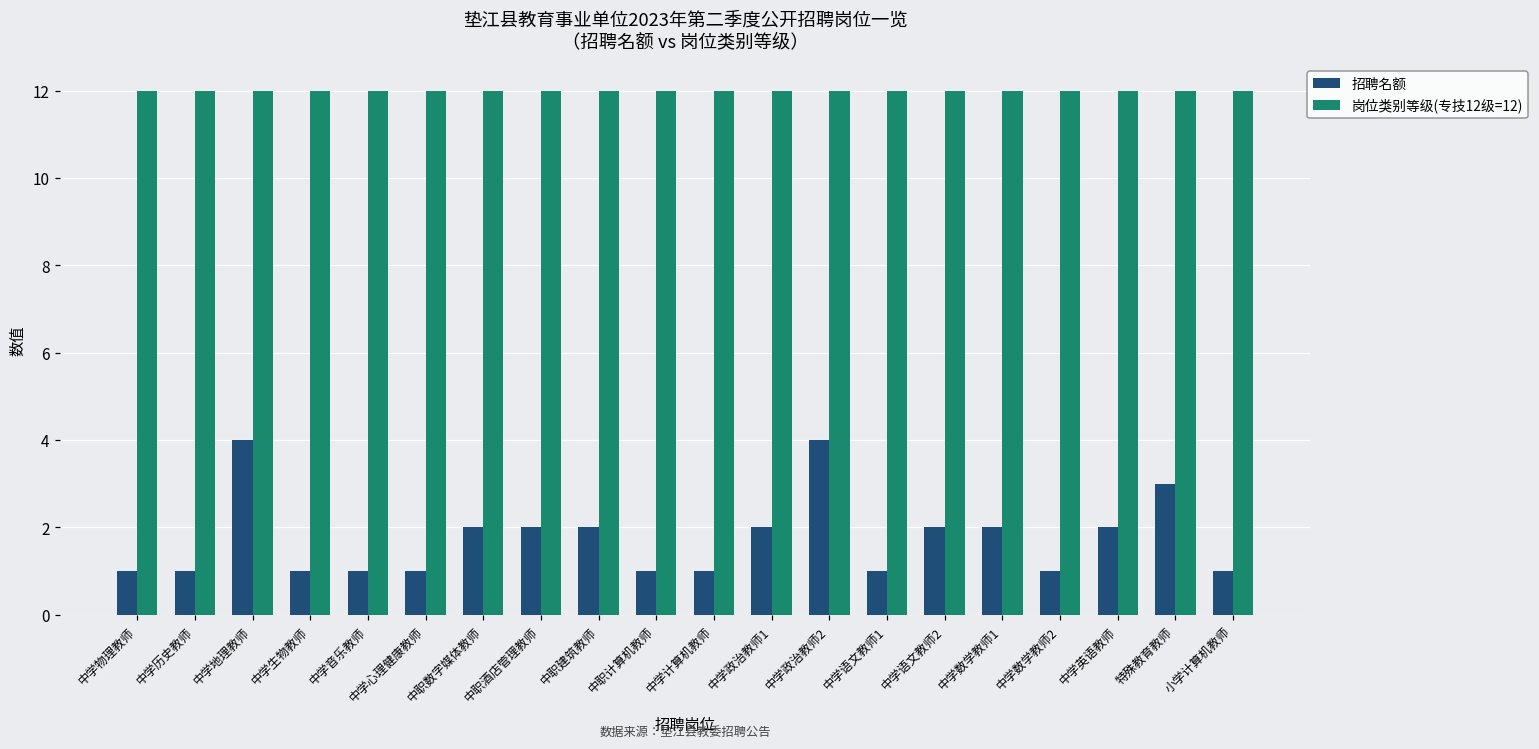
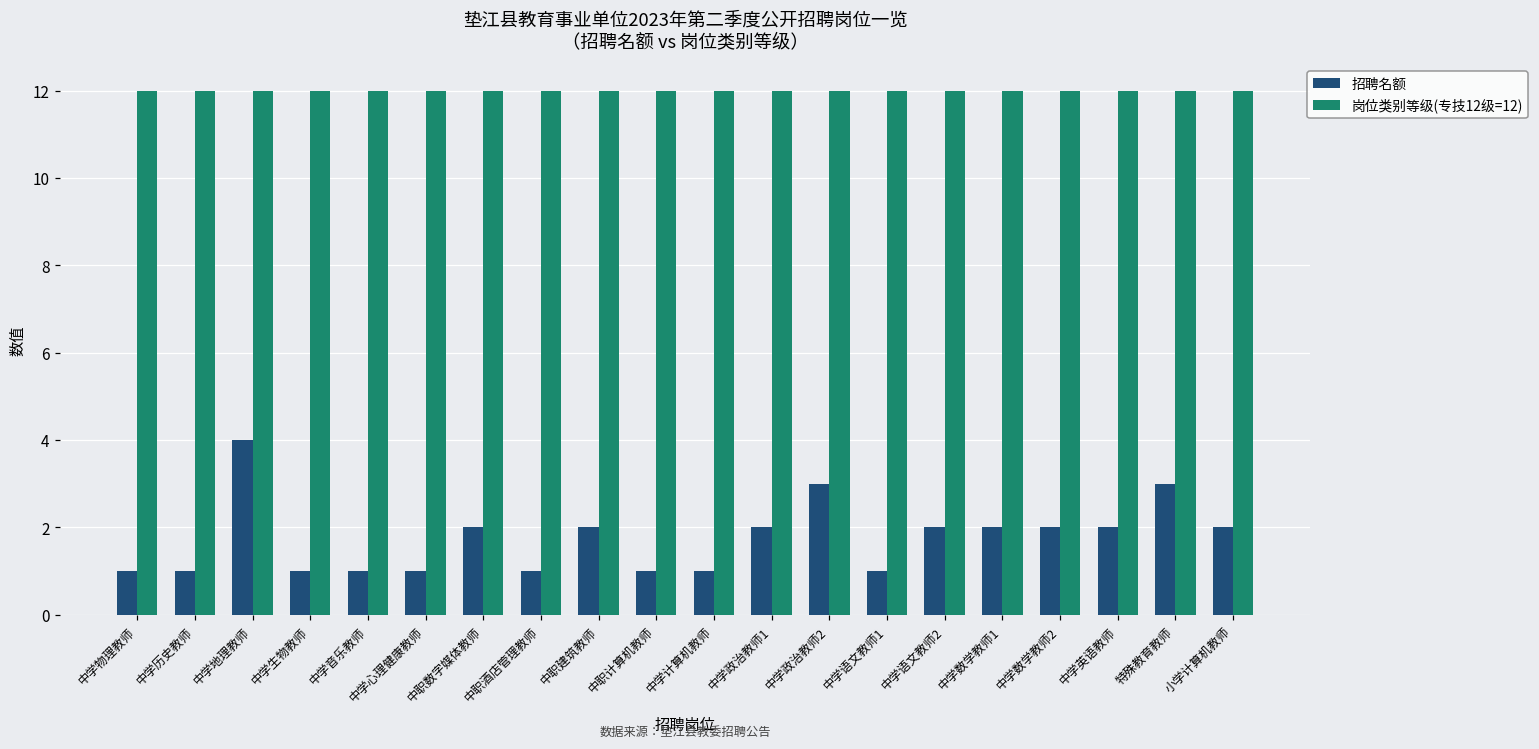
招聘名额, 中职酒店管理教师: 2 -> 1
招聘名额, 中学政治教师2: 4 -> 3
招聘名额, 中学数学教师2: 1 -> 2
招聘名额, 小学计算机教师: 1 -> 2
